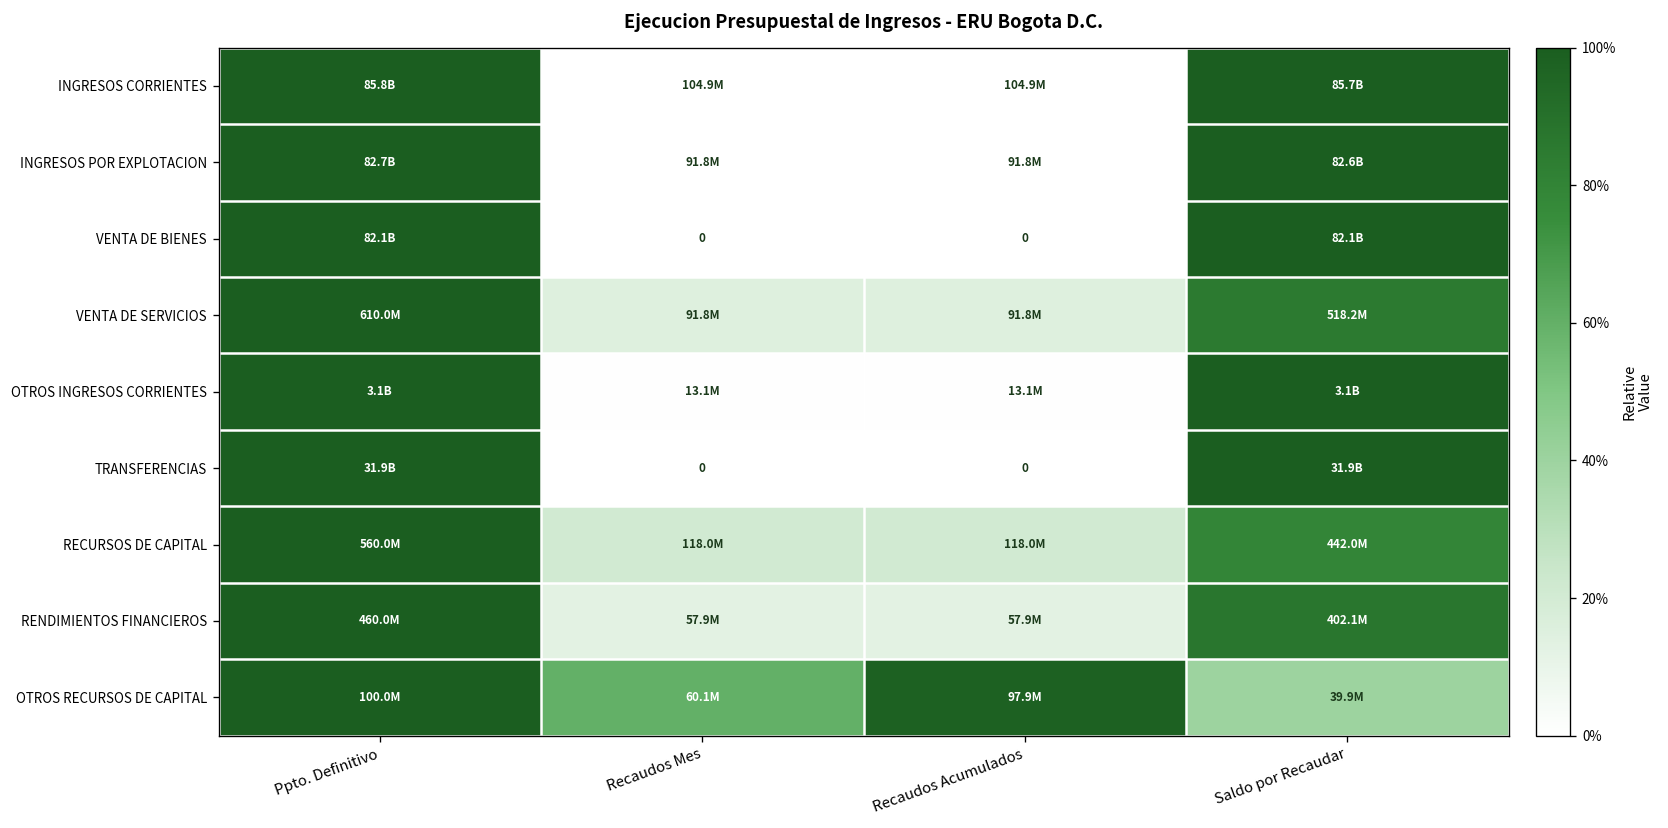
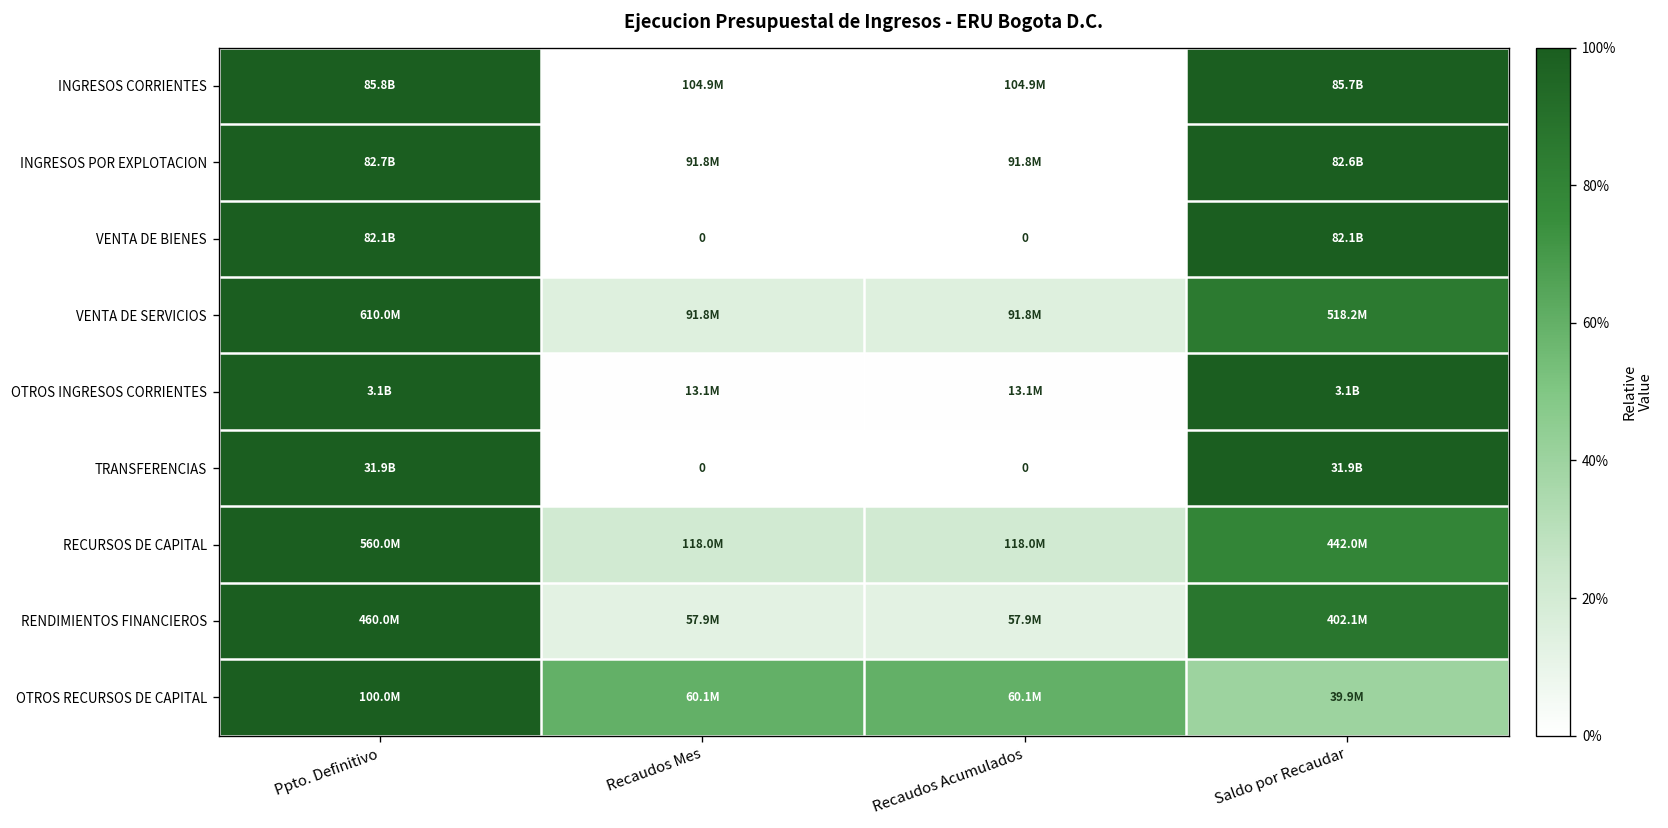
OTROS RECURSOS DE CAPITAL, Recaudos Acumulados: 97.9M -> 60.1M
